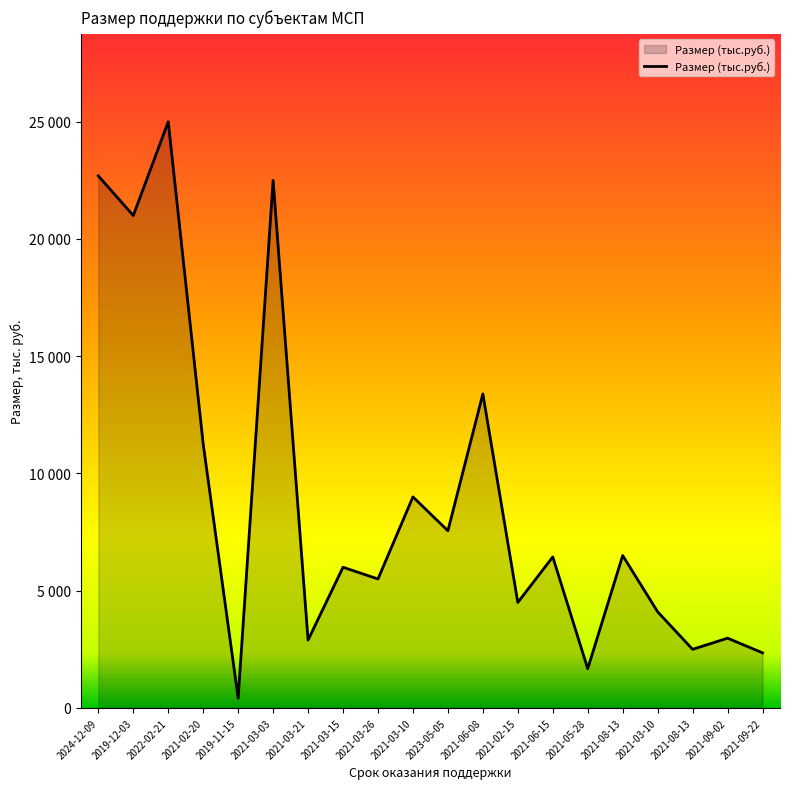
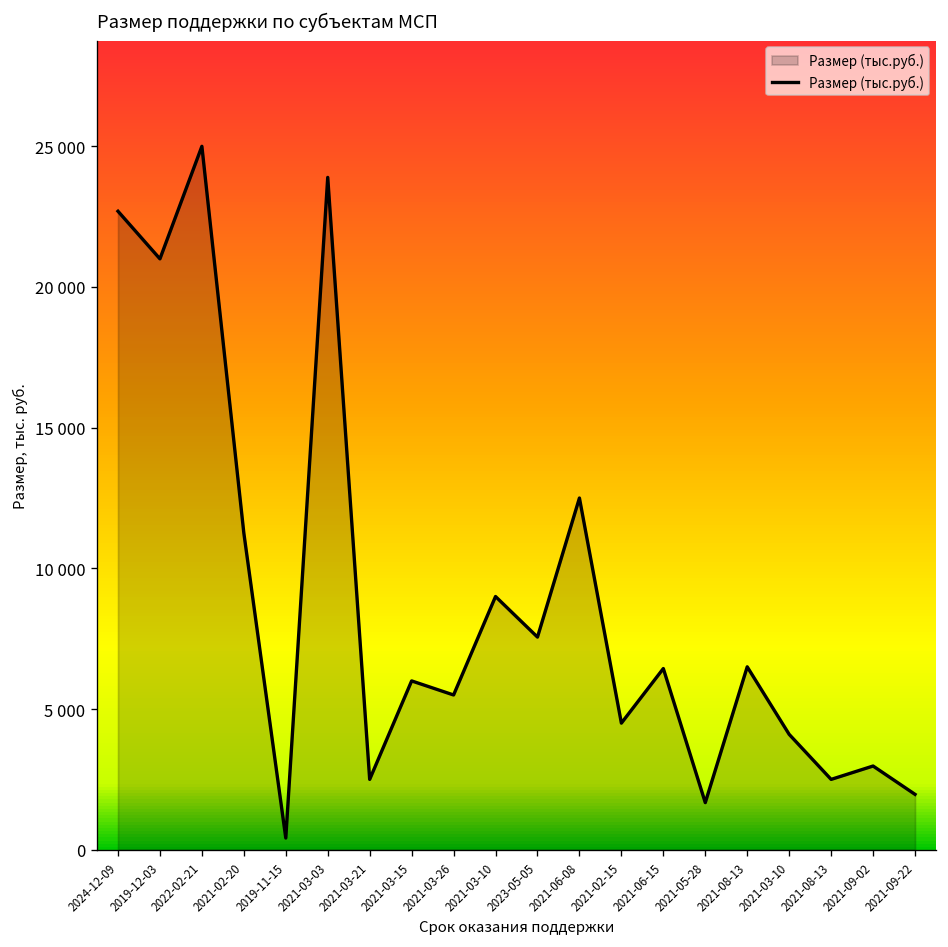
2021-03-03: 22500 -> 23900
2021-03-21: 2900 -> 2500
2021-06-08: 13400 -> 12500
2021-09-22: 2400 -> 2000
